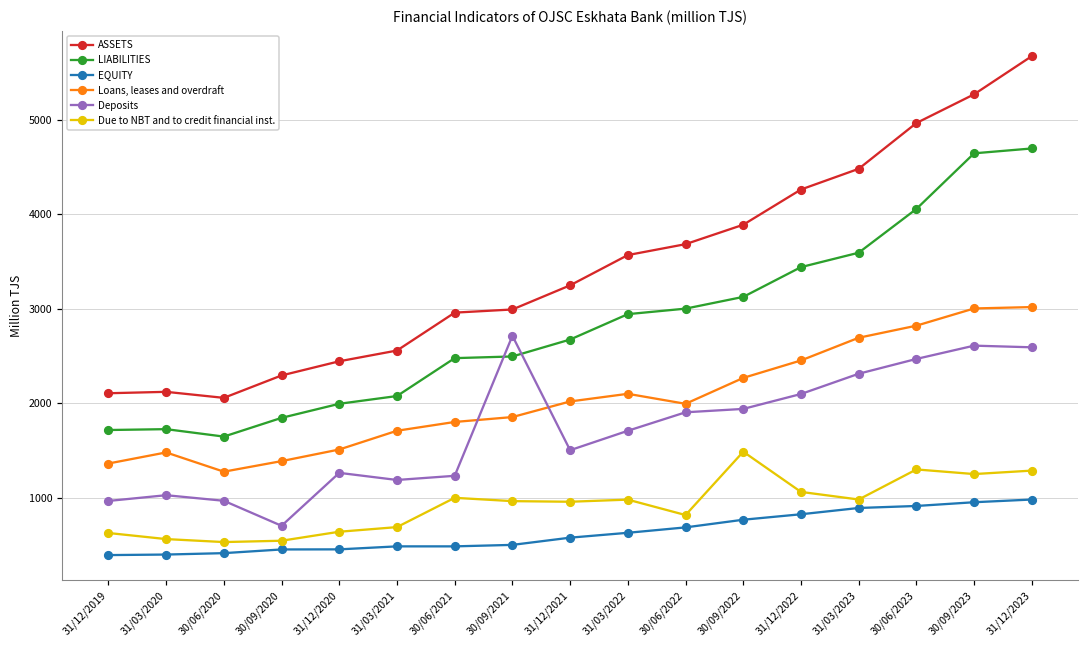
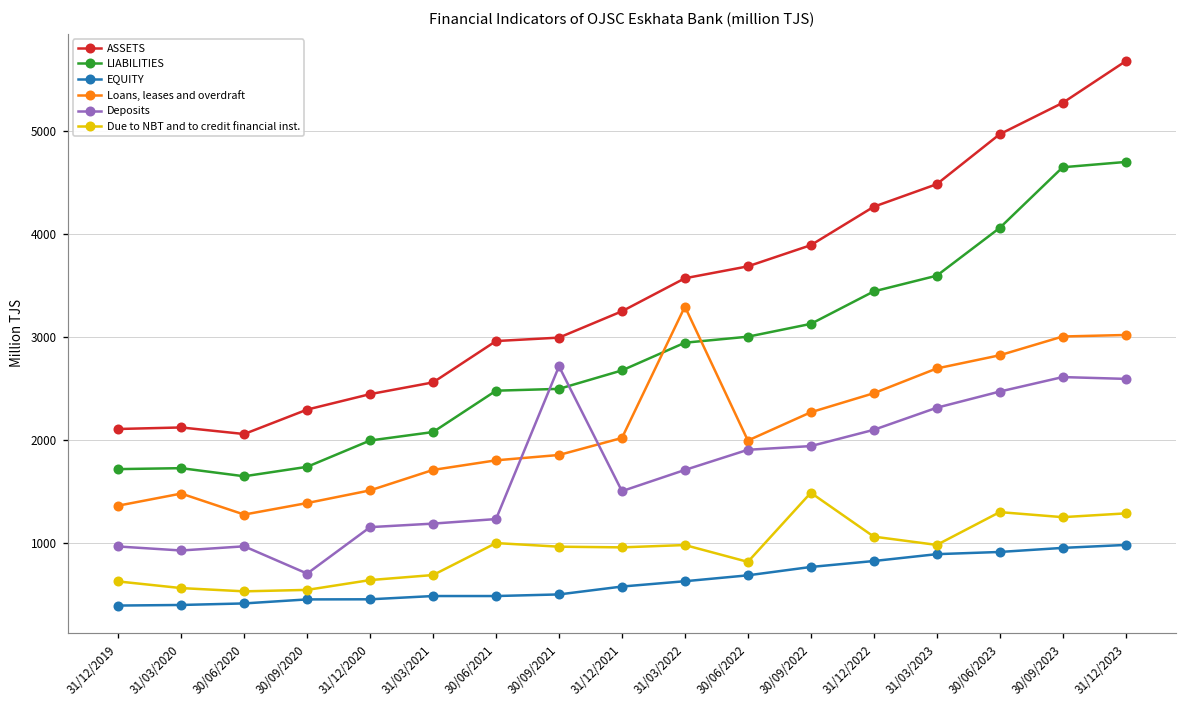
Deposits, 31/03/2020: 1000 -> 900
LIABILITIES, 30/09/2020: 1800 -> 1700
Deposits, 31/12/2020: 1300 -> 1200
Loans, leases and overdraft, 31/03/2022: 2100 -> 3300
